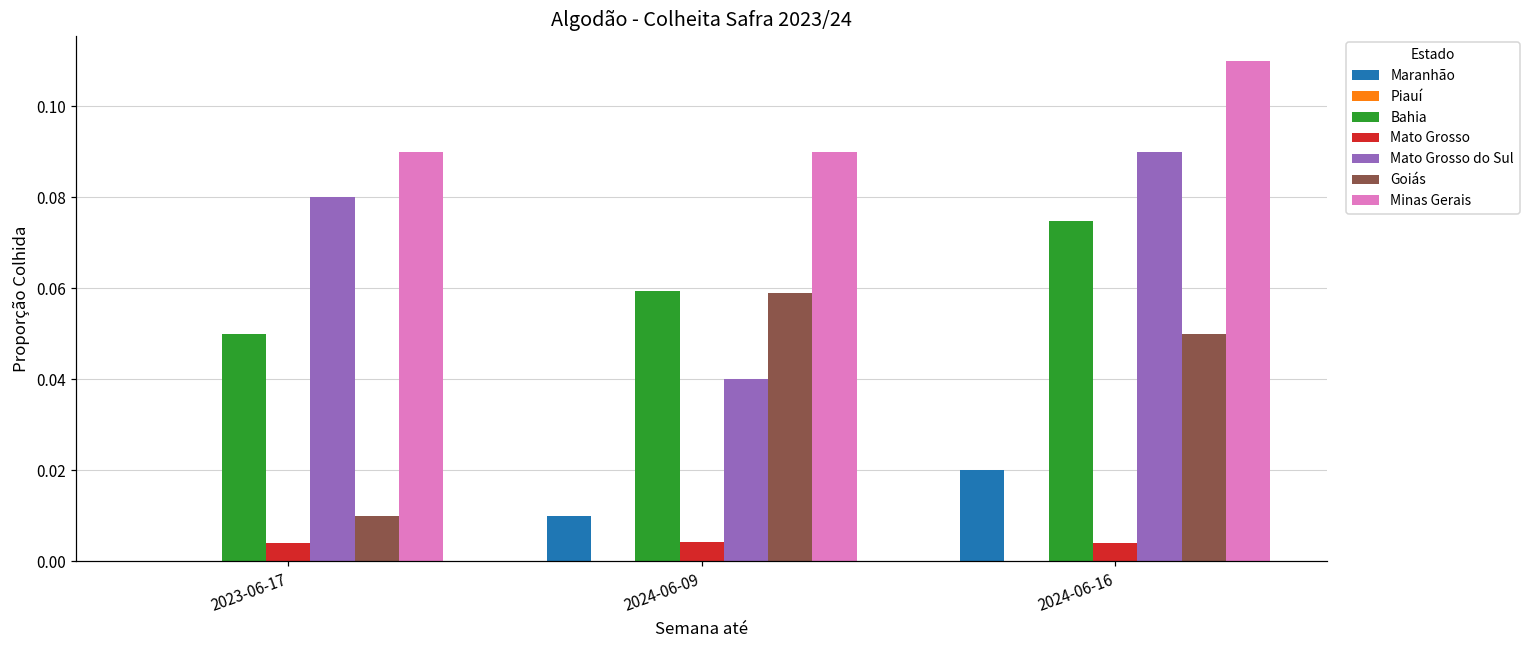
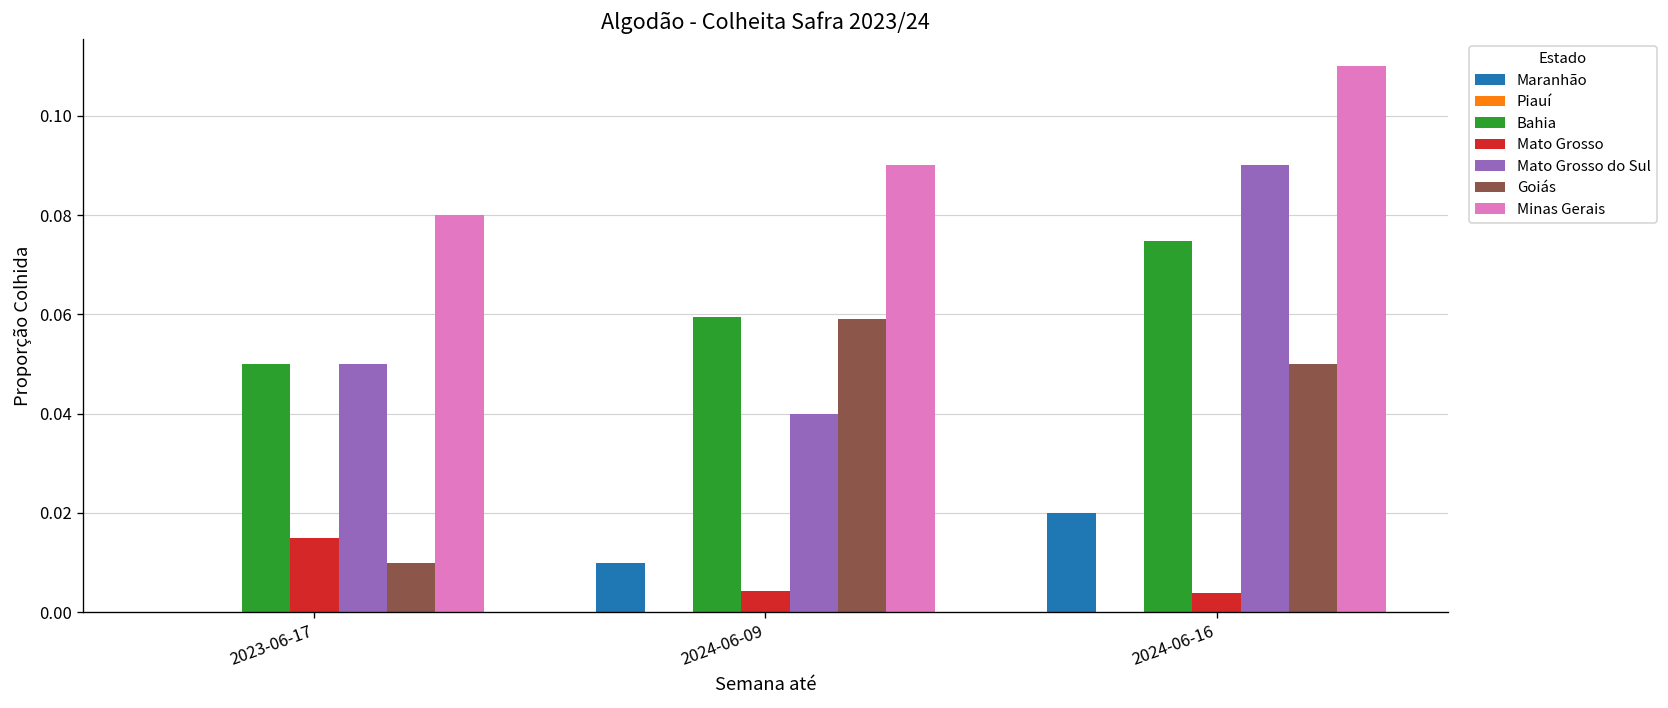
Mato Grosso, 2023-06-17: 0.004 -> 0.015
Mato Grosso do Sul, 2023-06-17: 0.08 -> 0.05
Minas Gerais, 2023-06-17: 0.09 -> 0.08
